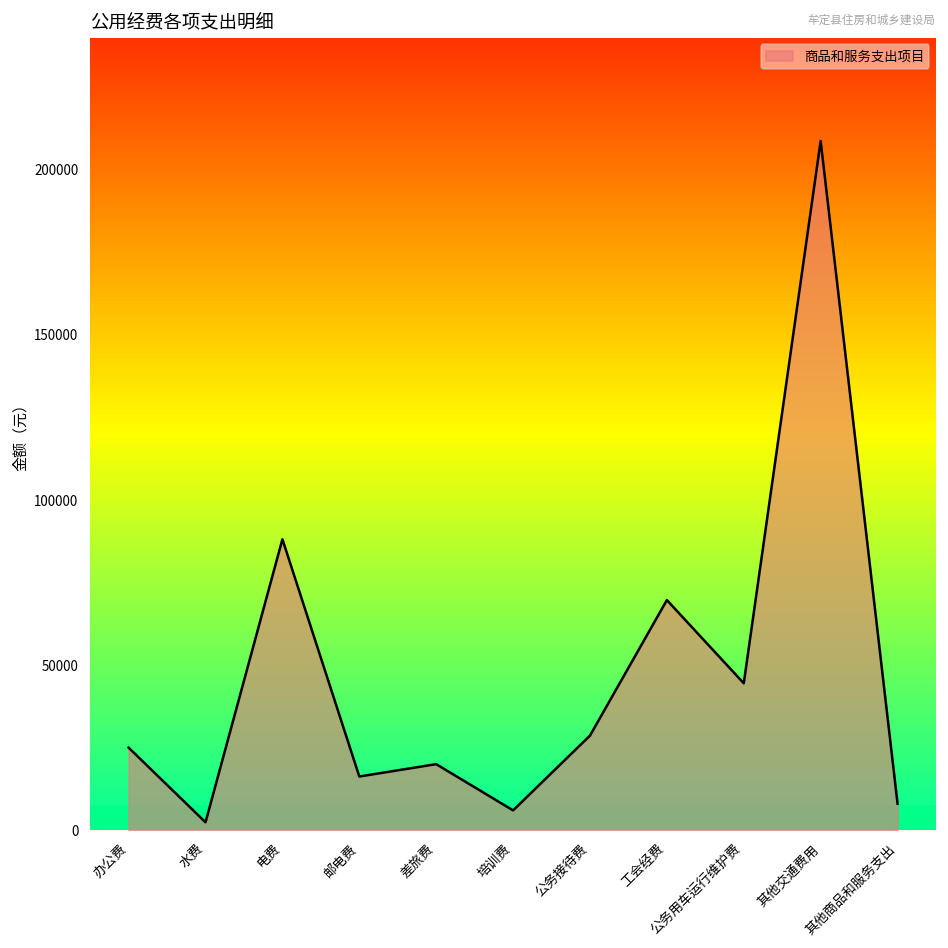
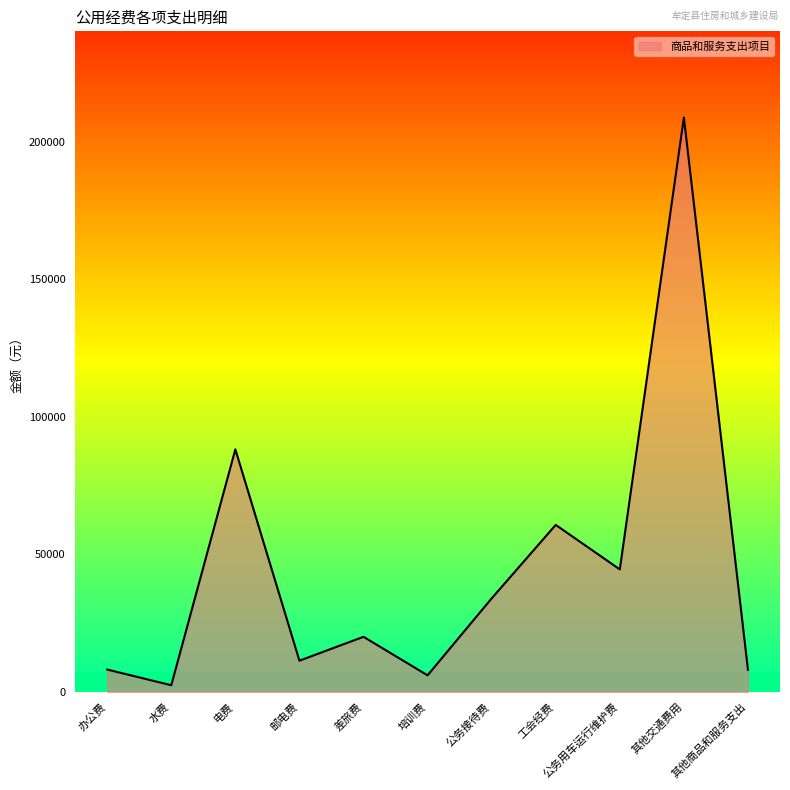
办公费: 25000 -> 8000
邮电费: 16000 -> 11000
公务接待费: 29000 -> 34000
工会经费: 70000 -> 61000
